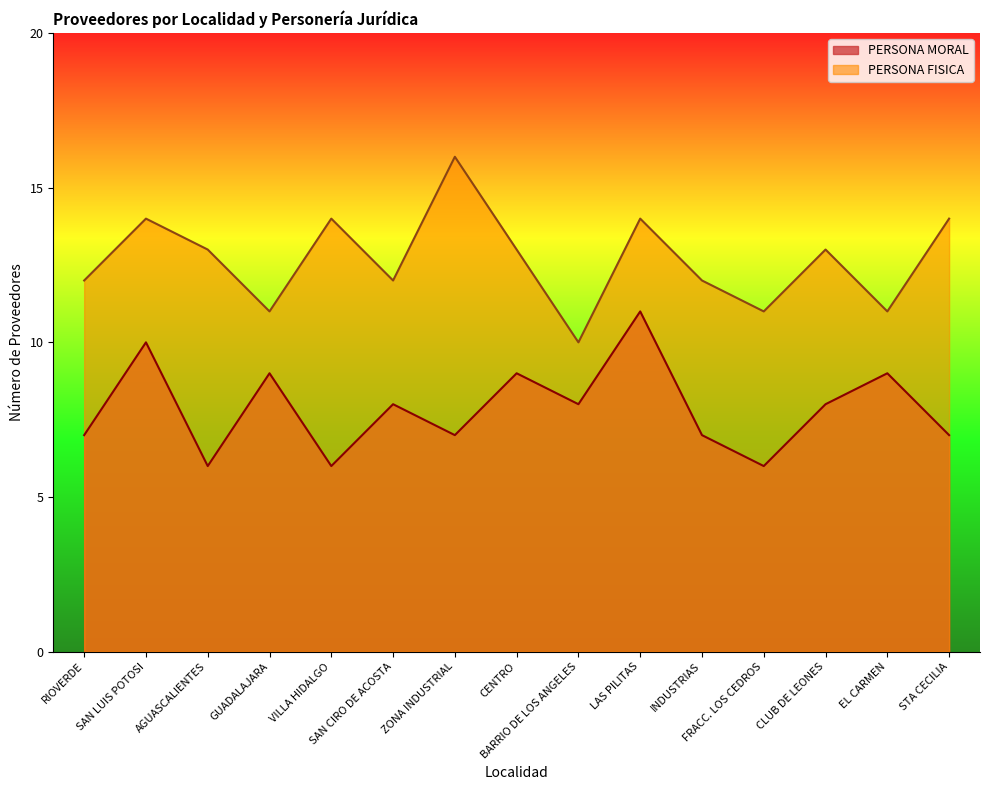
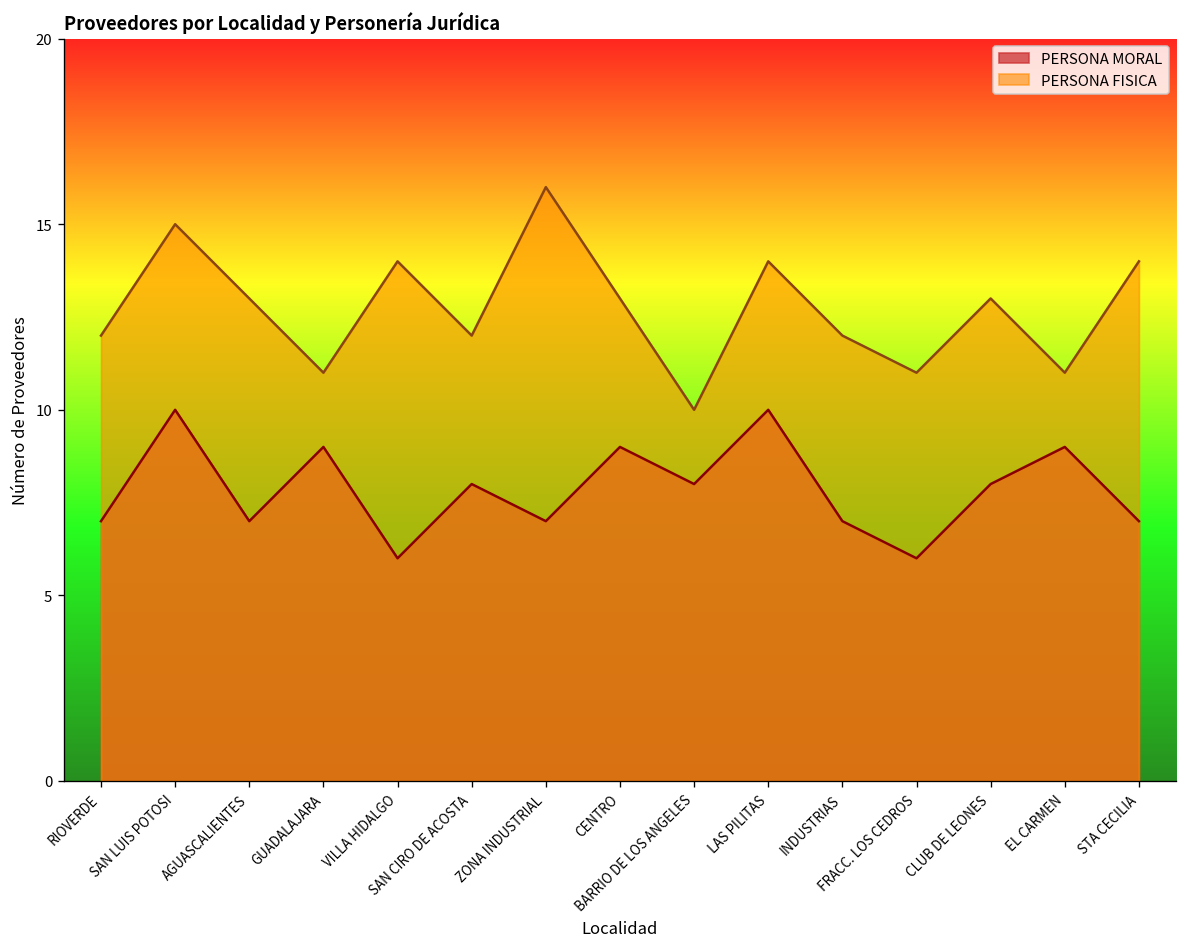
PERSONA FISICA, SAN LUIS POTOSI: 14 -> 15
PERSONA MORAL, AGUASCALIENTES: 6 -> 7
PERSONA MORAL, LAS PILITAS: 11 -> 10
